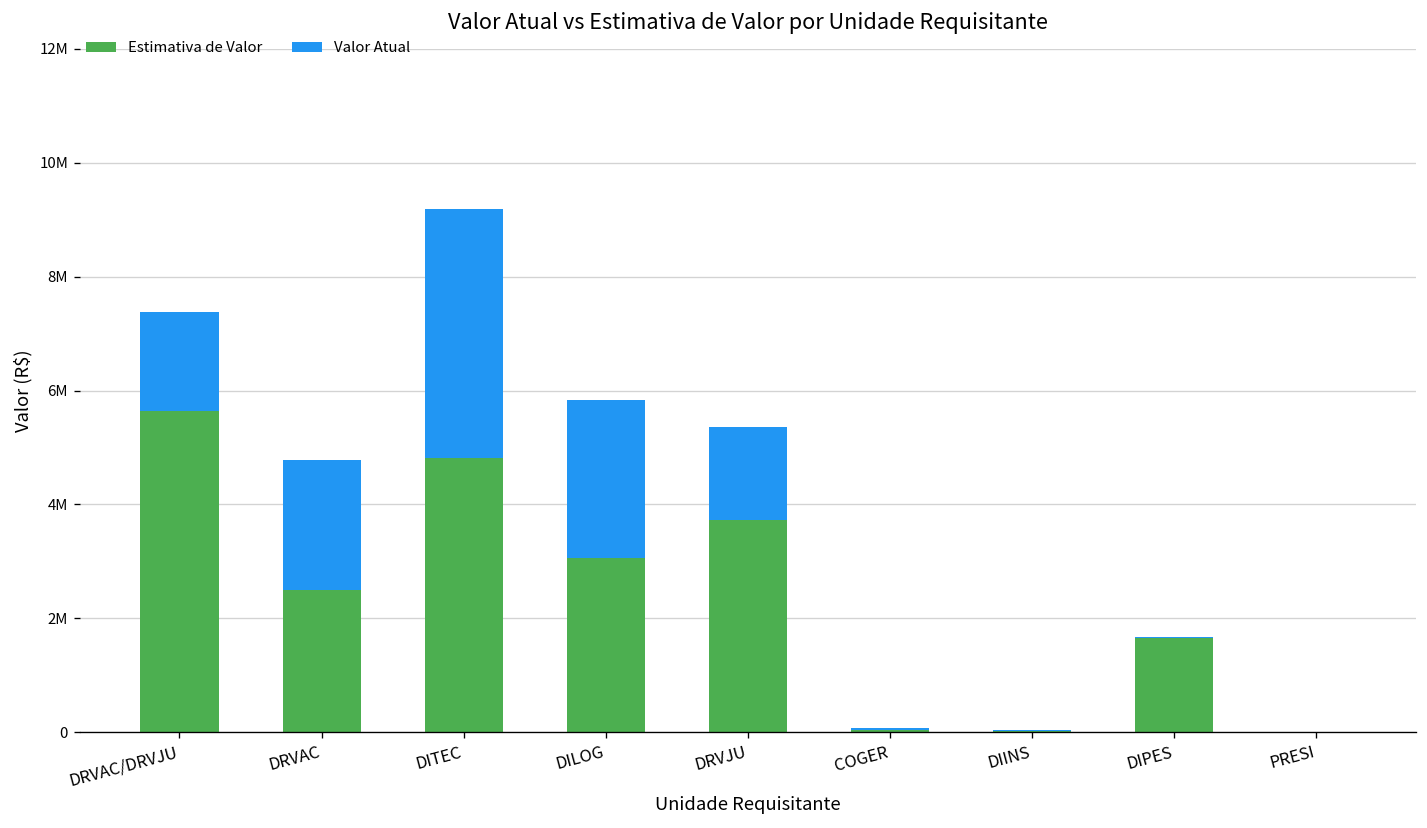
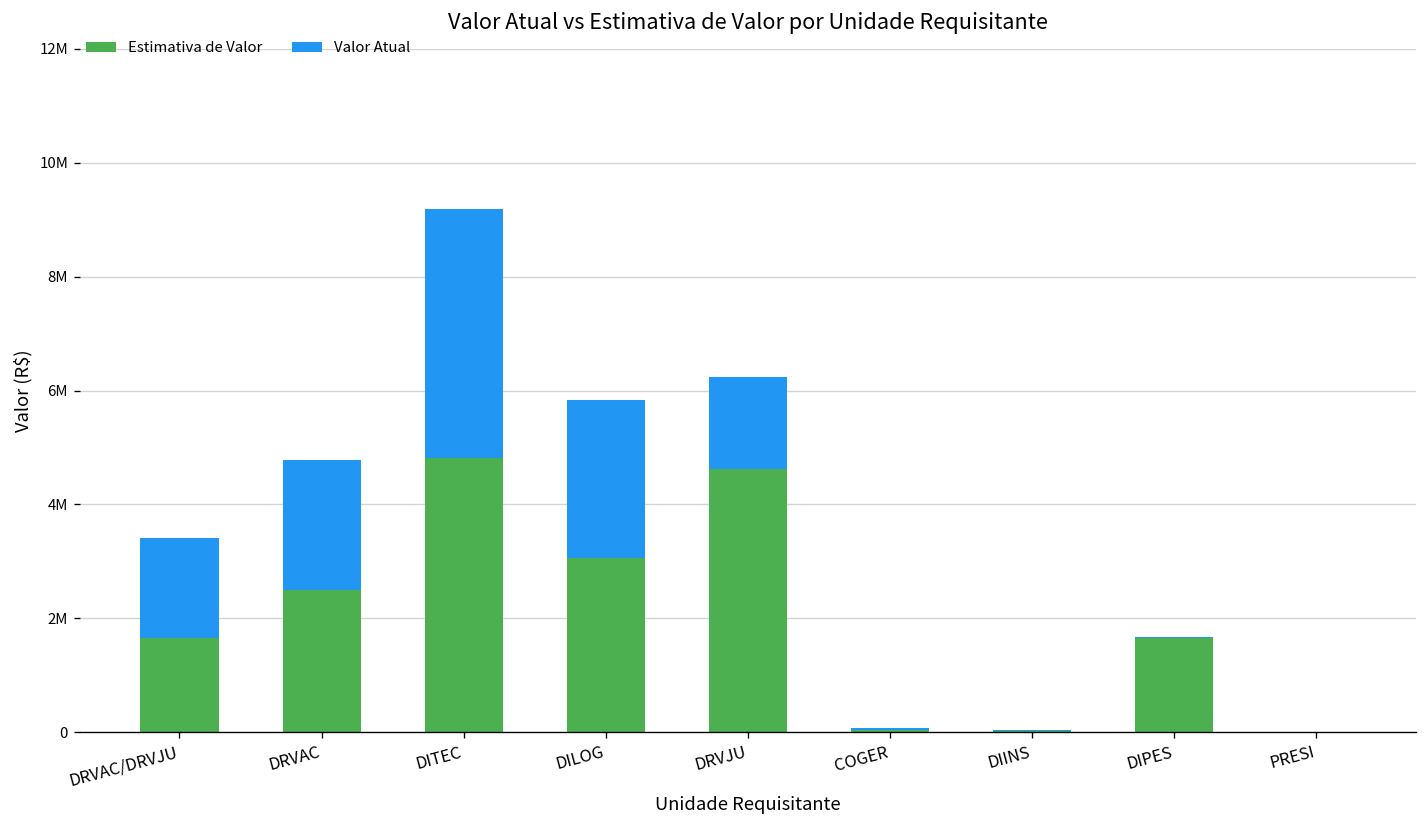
Estimativa de Valor, DRVAC/DRVJU: 5600000 -> 1700000
Estimativa de Valor, DRVJU: 3700000 -> 4600000
